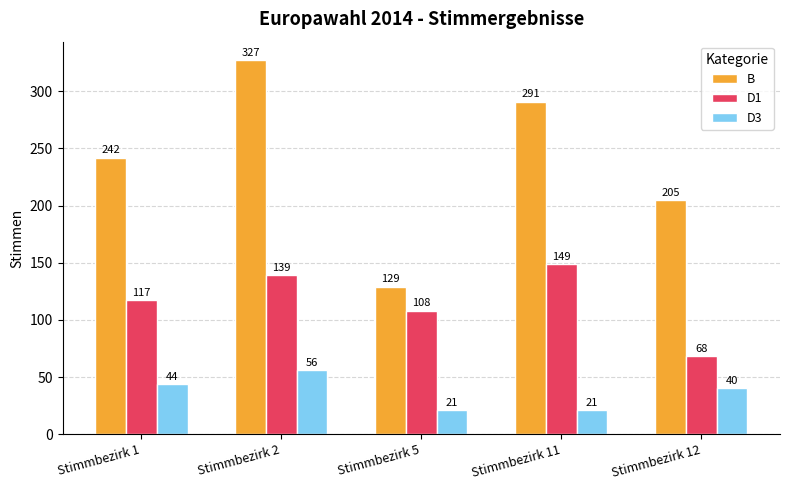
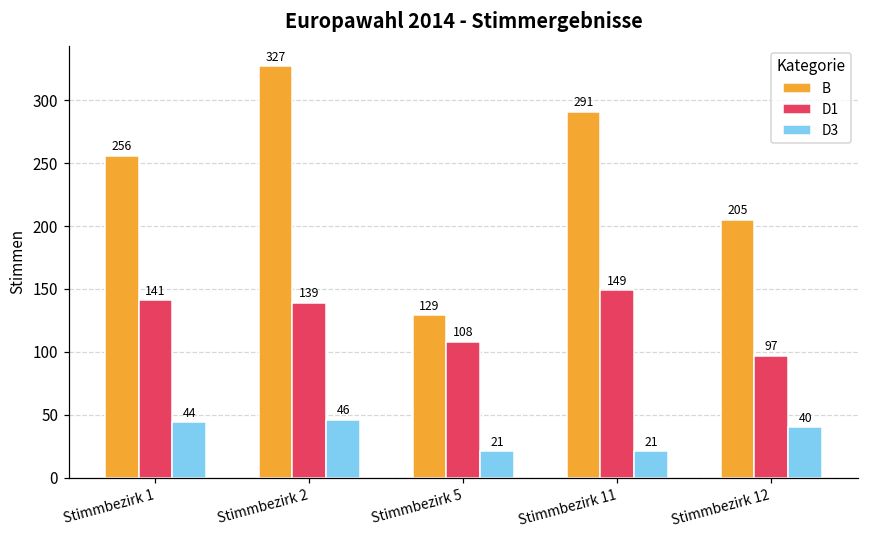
B, Stimmbezirk 1: 242 -> 256
D1, Stimmbezirk 1: 117 -> 141
D3, Stimmbezirk 2: 56 -> 46
D1, Stimmbezirk 12: 68 -> 97
